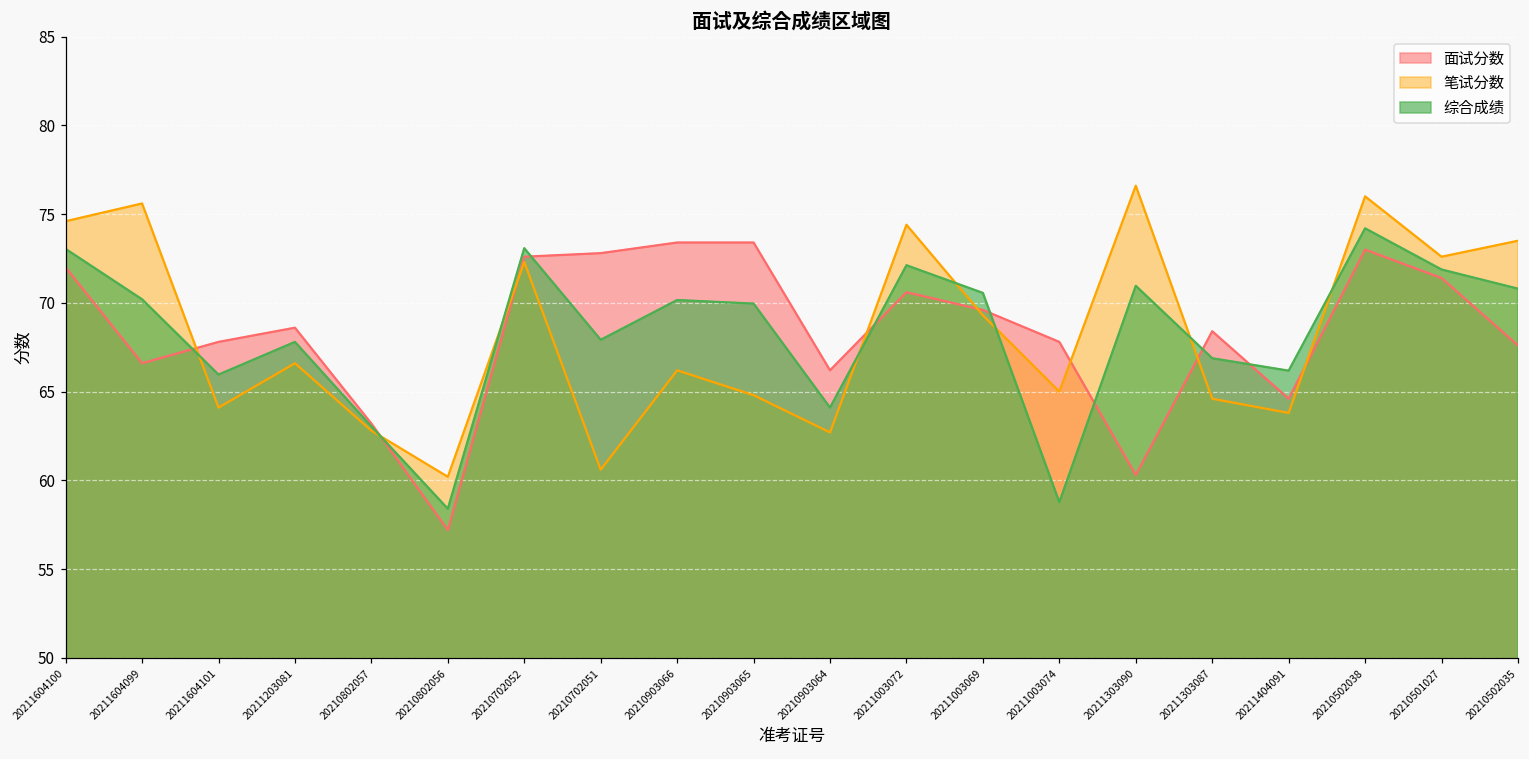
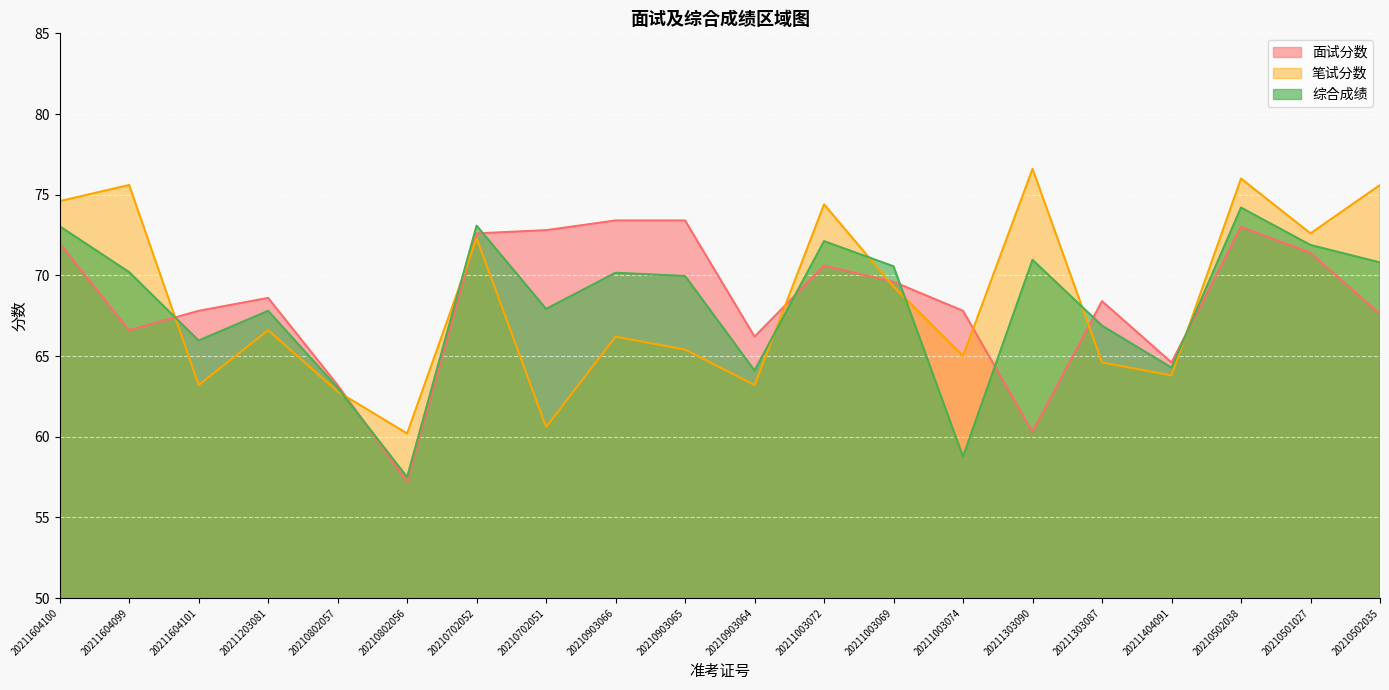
笔试分数, 20211604101: 64.1 -> 63.2
综合成绩, 20210802056: 58.4 -> 57.5
笔试分数, 20210903065: 64.8 -> 65.4
笔试分数, 20210903064: 62.7 -> 63.2
综合成绩, 20211404091: 66.2 -> 64.3
笔试分数, 20210502035: 73.5 -> 75.6
